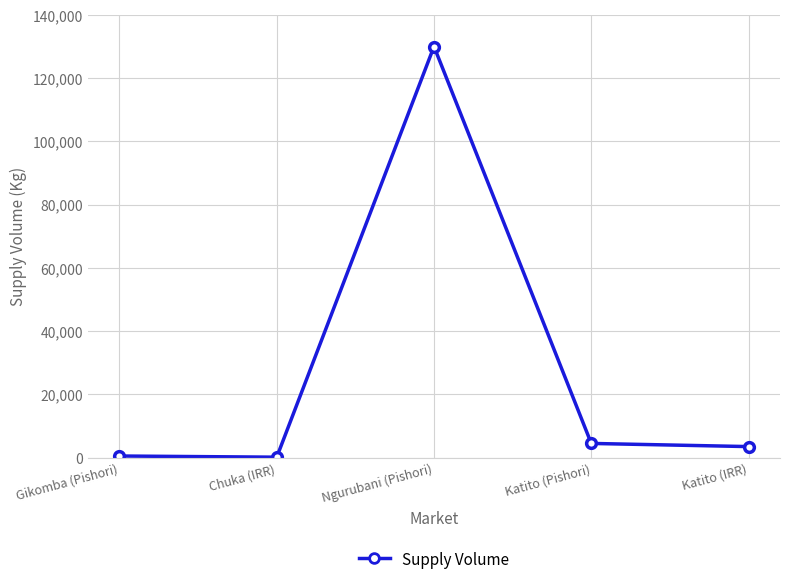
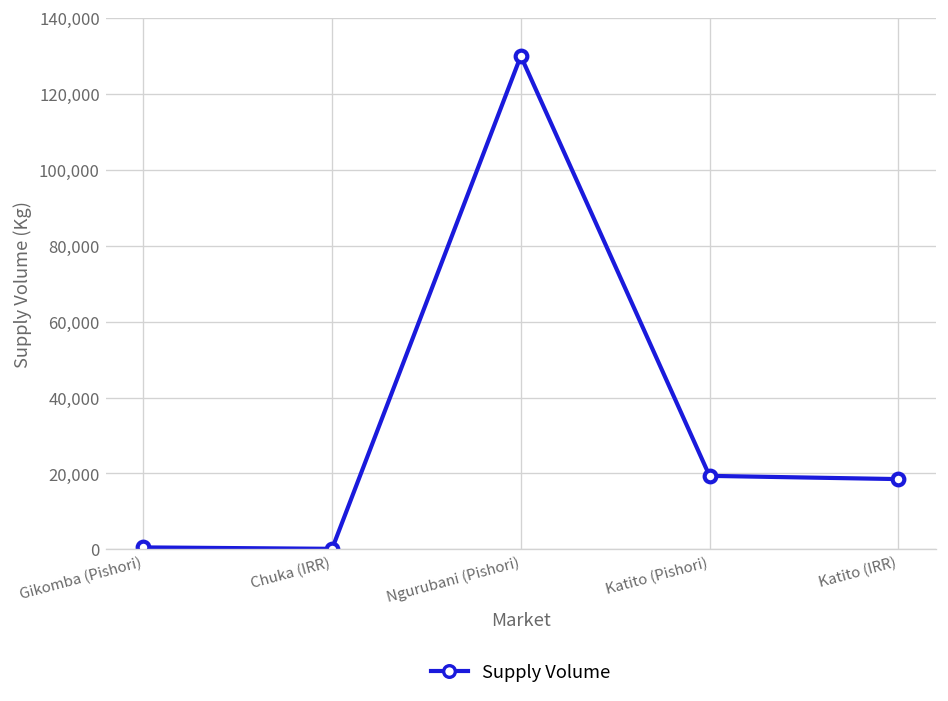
Katito (Pishori): 5,000 -> 19,000
Katito (IRR): 4,000 -> 19,000
